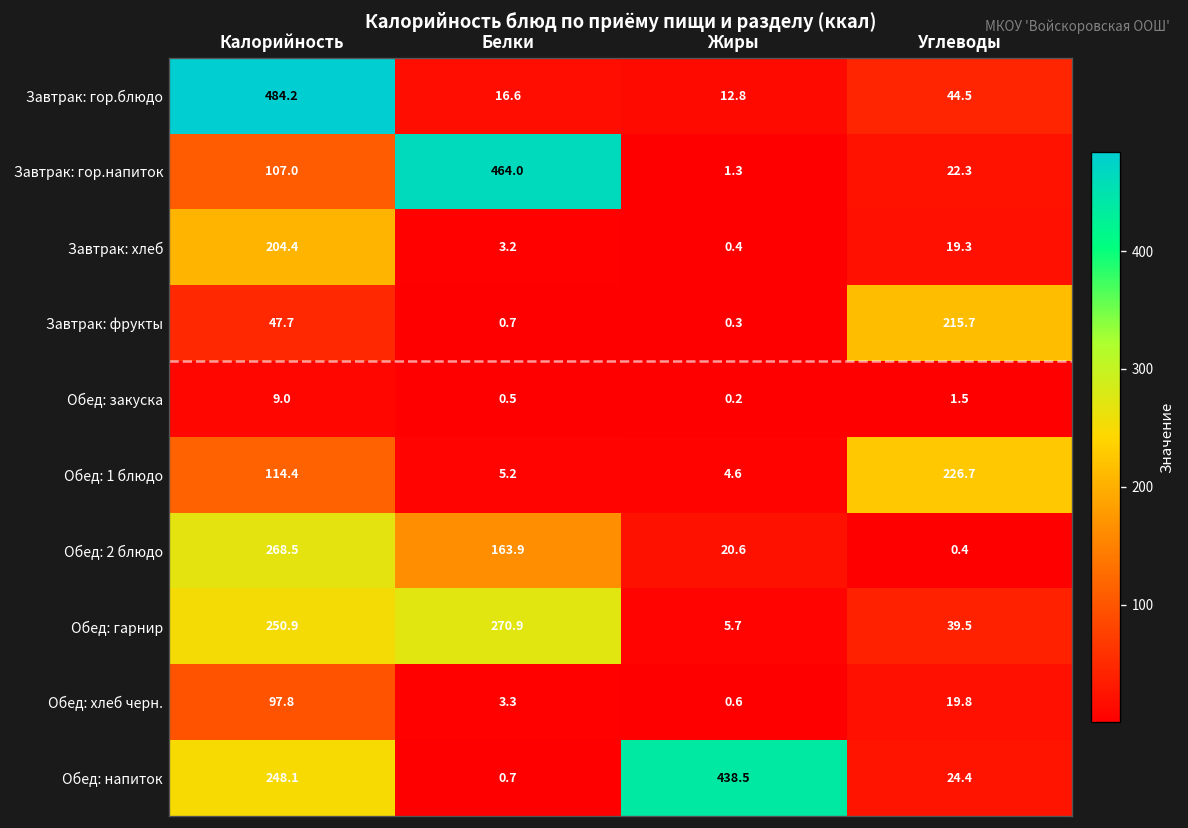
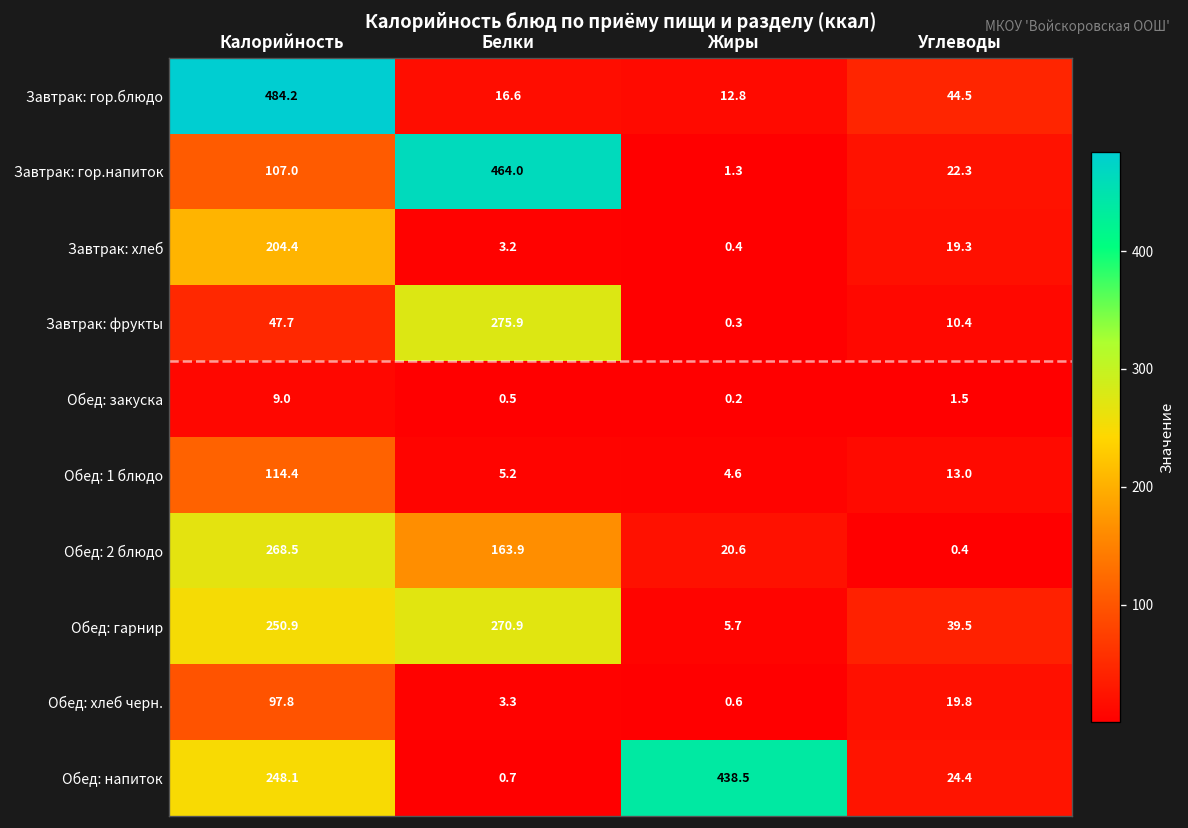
Завтрак: фрукты, Белки: 0.7 -> 275.9
Завтрак: фрукты, Углеводы: 215.7 -> 10.4
Обед: 1 блюдо, Углеводы: 226.7 -> 13.0
